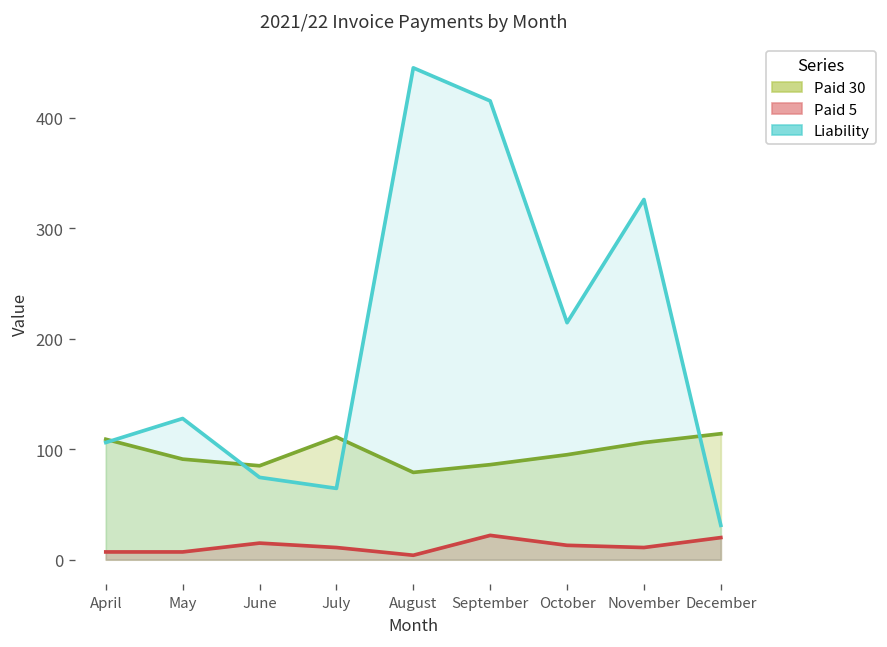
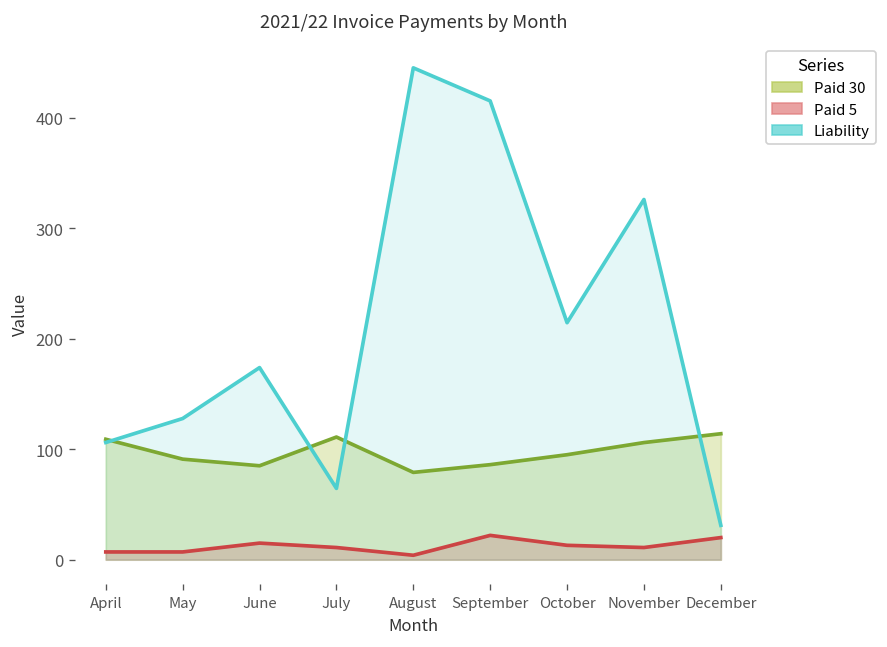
Liability, June: 70 -> 170
